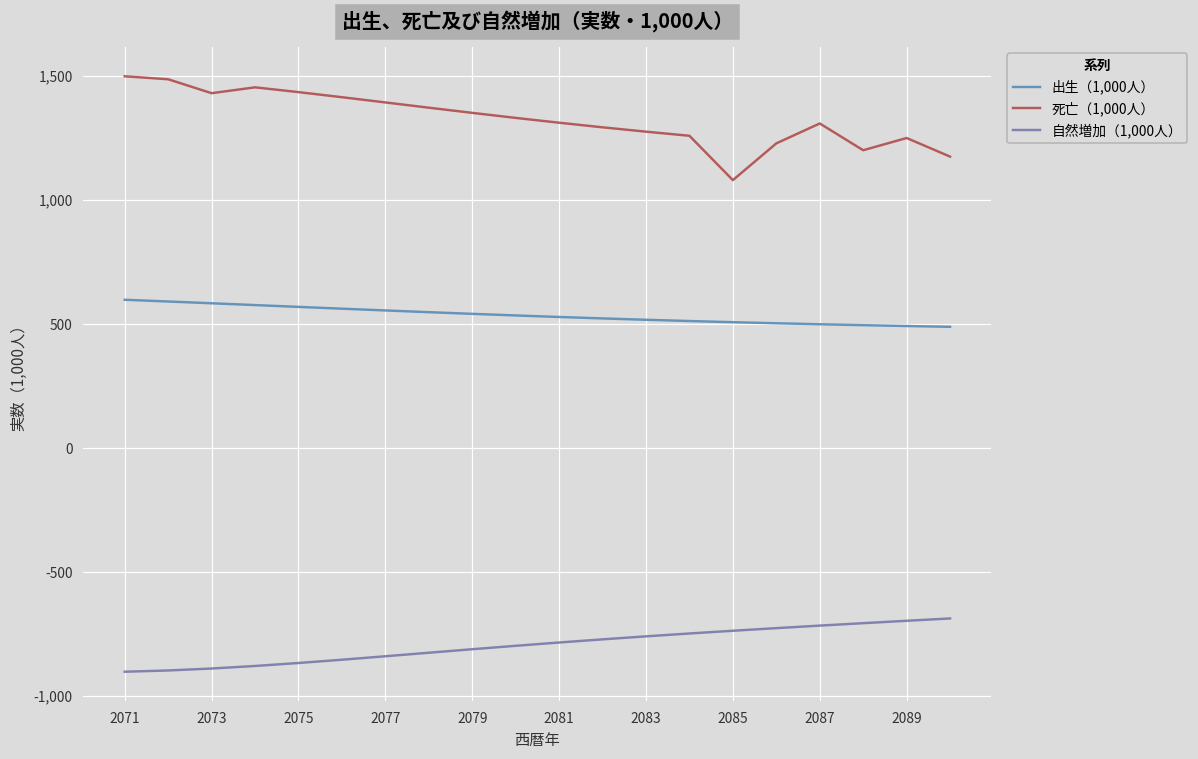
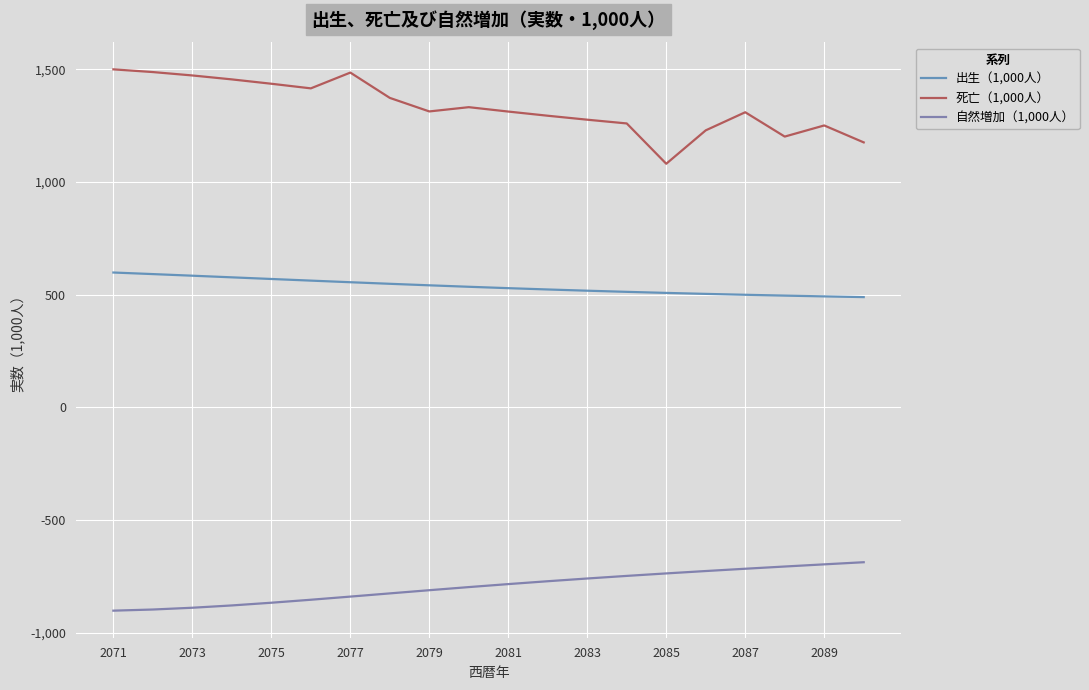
死亡（1,000人）, 2073: 1,430 -> 1,470
死亡（1,000人）, 2077: 1,390 -> 1,490
死亡（1,000人）, 2079: 1,350 -> 1,310
